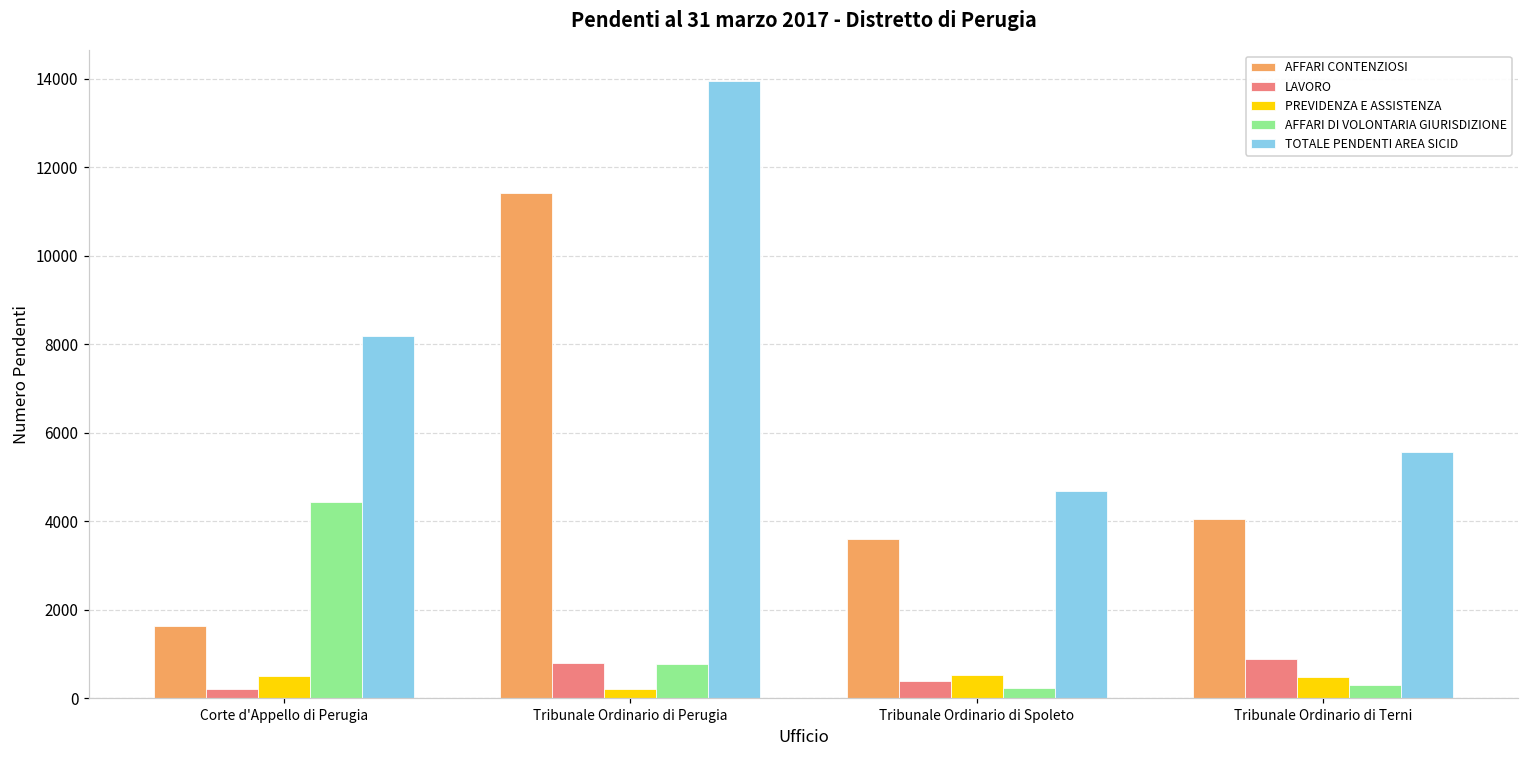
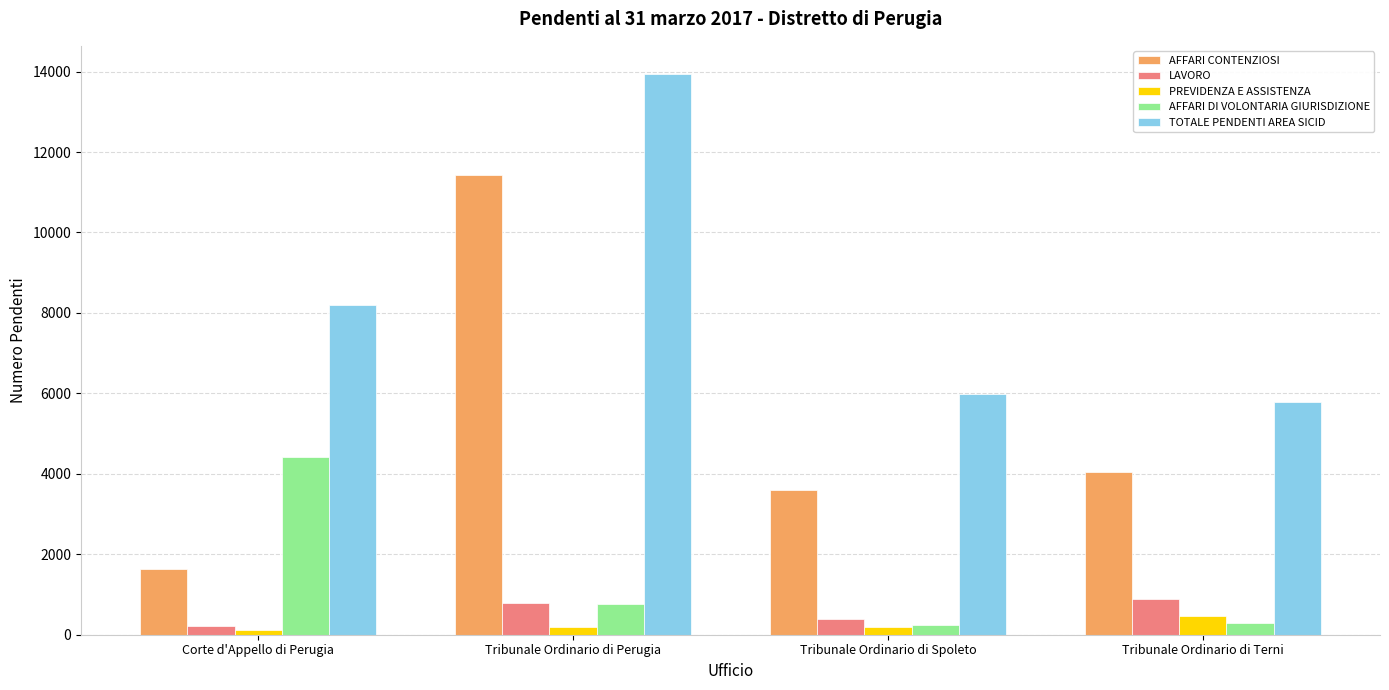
PREVIDENZA E ASSISTENZA, Corte d'Appello di Perugia: 500 -> 100
PREVIDENZA E ASSISTENZA, Tribunale Ordinario di Spoleto: 500 -> 200
TOTALE PENDENTI AREA SICID, Tribunale Ordinario di Spoleto: 4700 -> 6000
TOTALE PENDENTI AREA SICID, Tribunale Ordinario di Terni: 5600 -> 5800
